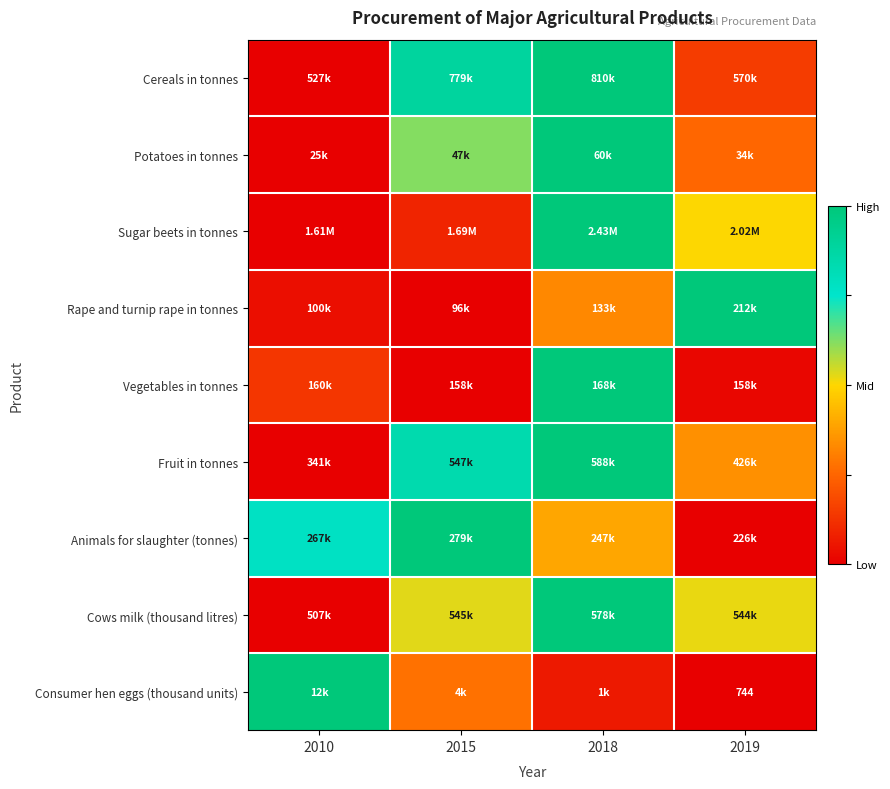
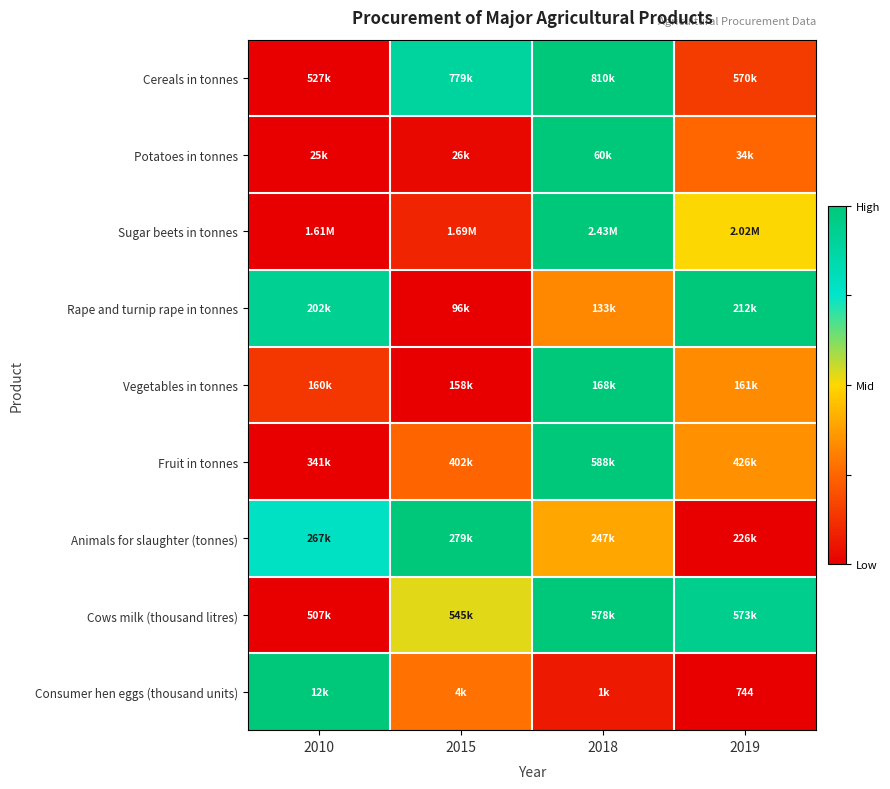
Potatoes in tonnes, 2015: 47k -> 26k
Rape and turnip rape in tonnes, 2010: 100k -> 202k
Vegetables in tonnes, 2019: 158k -> 161k
Fruit in tonnes, 2015: 547k -> 402k
Cows milk (thousand litres), 2019: 544k -> 573k
